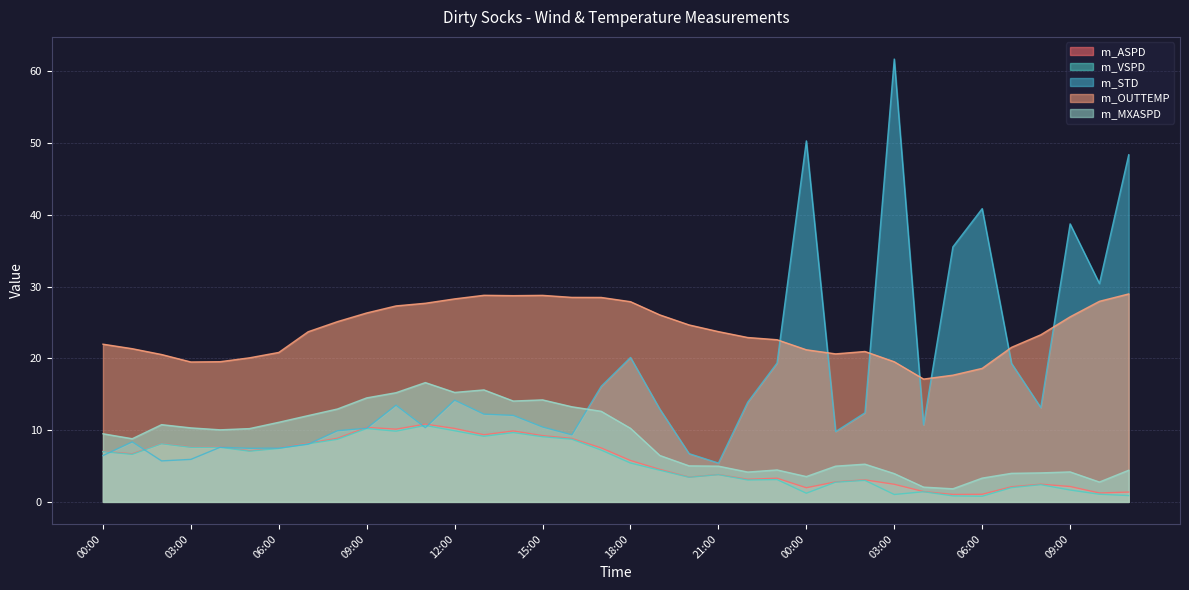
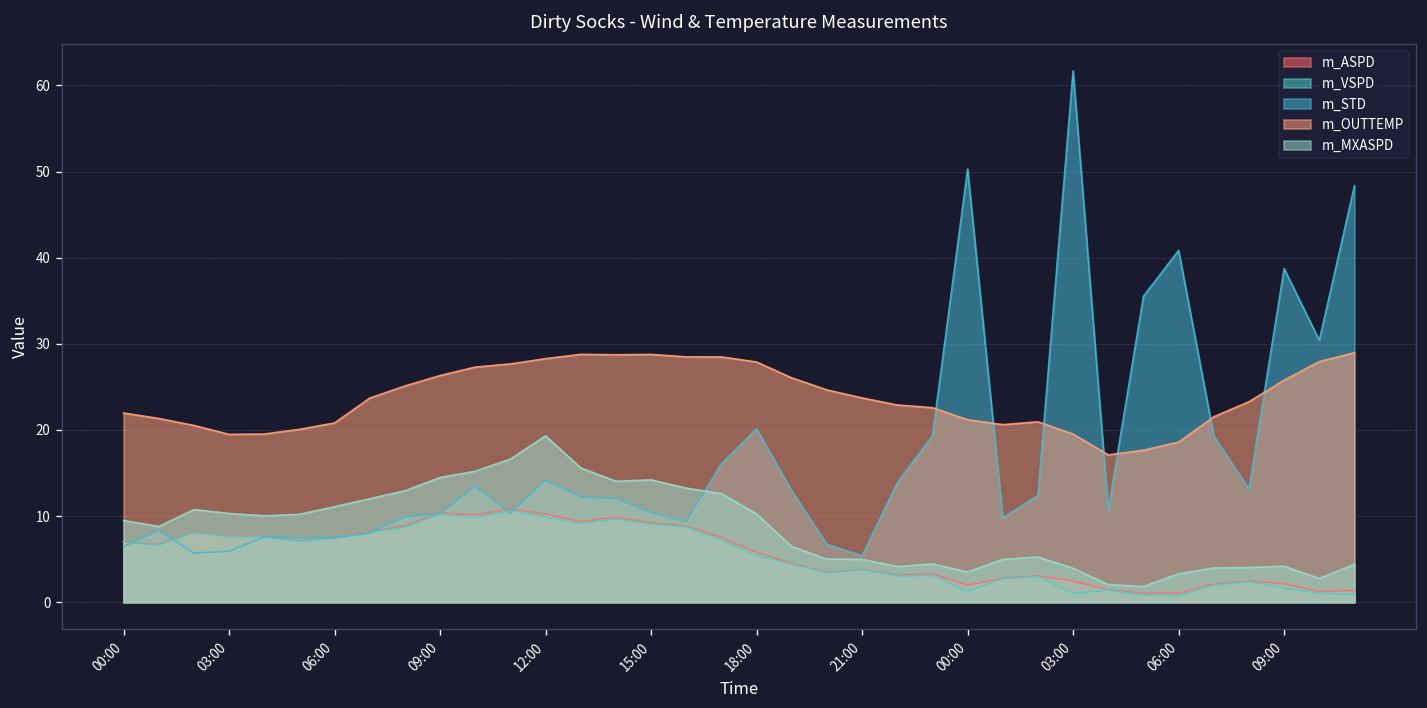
m_MXASPD, 12:00: 15 -> 19
